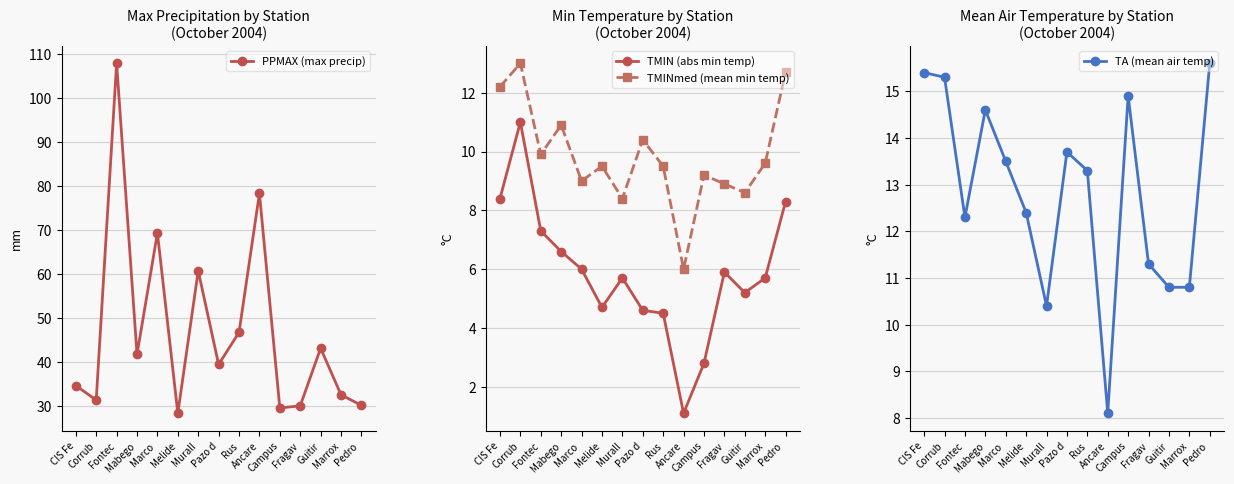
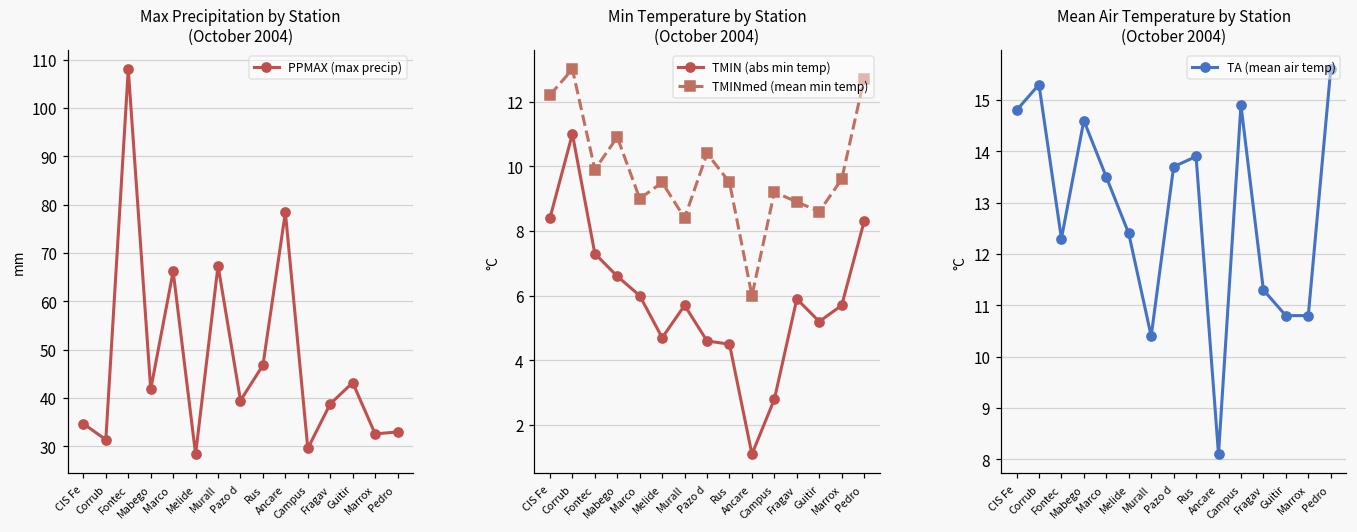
Max Precipitation by Station (October 2004), Marco: 69 -> 66
Max Precipitation by Station (October 2004), Murall: 61 -> 67
Max Precipitation by Station (October 2004), Fragav: 30 -> 39
Max Precipitation by Station (October 2004), Pedro: 30 -> 33
Mean Air Temperature by Station (October 2004), CIS Fe: 15.4 -> 14.8
Mean Air Temperature by Station (October 2004), Rus: 13.3 -> 13.9
